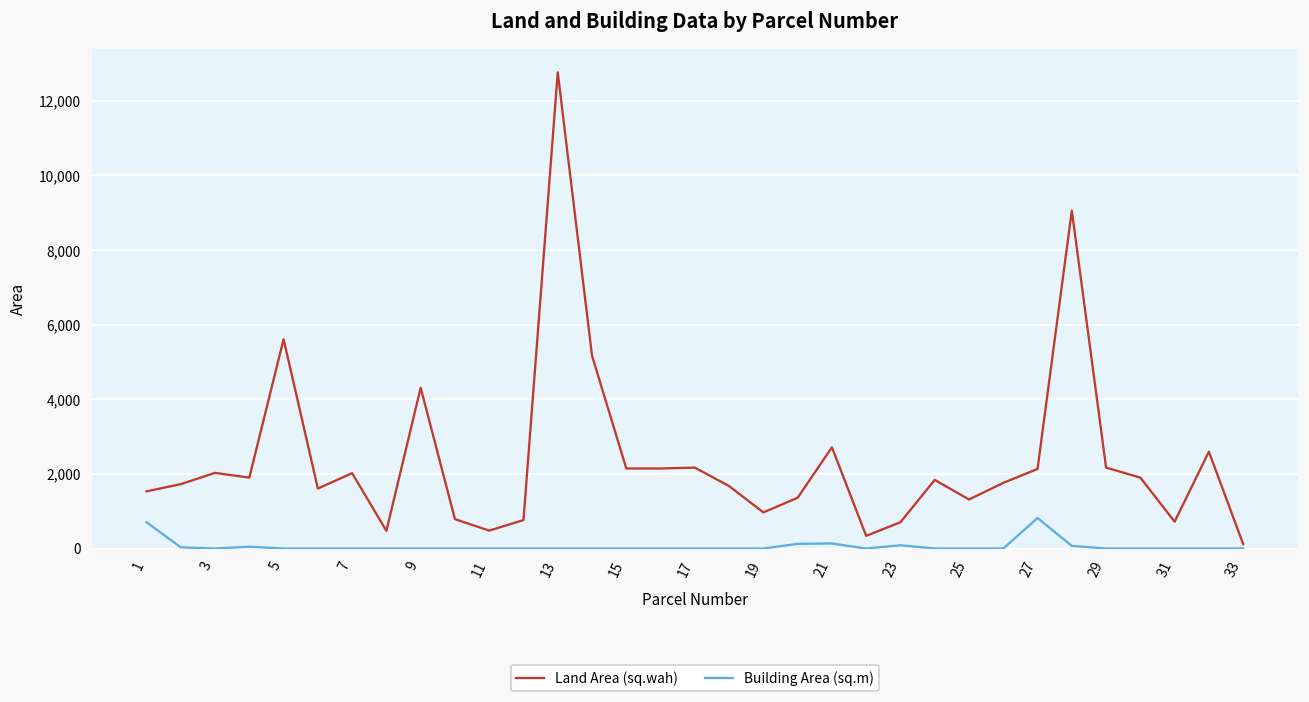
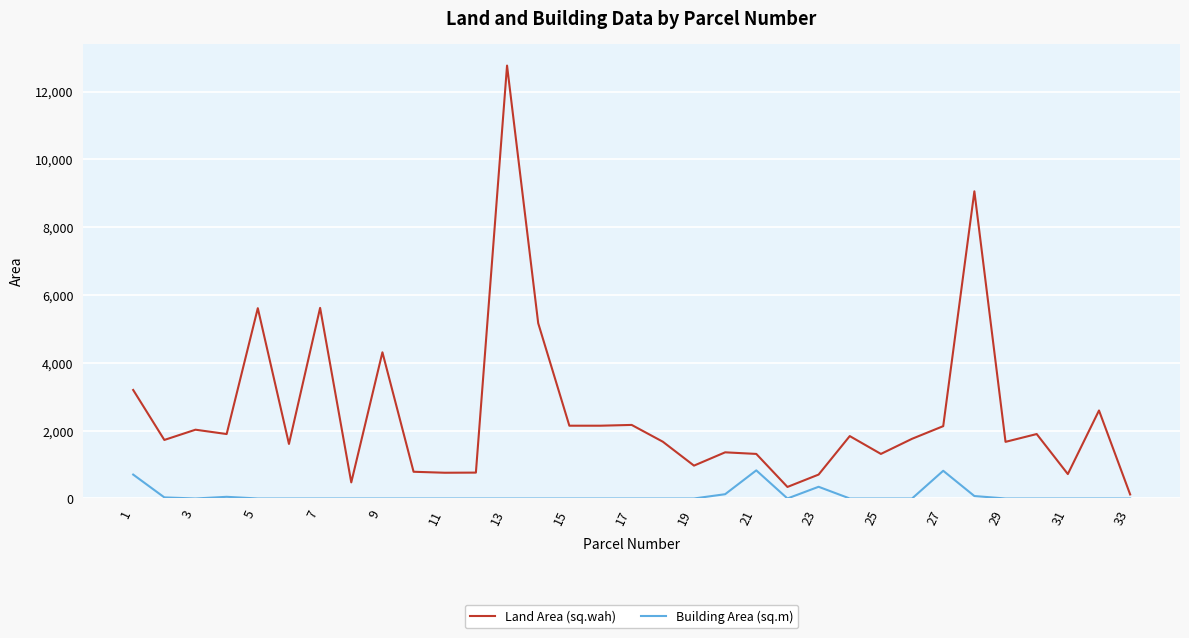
Land Area (sq.wah), 1: 1,500 -> 3,200
Land Area (sq.wah), 7: 2,000 -> 5,600
Land Area (sq.wah), 11: 500 -> 800
Land Area (sq.wah), 21: 2,700 -> 1,300
Building Area (sq.m), 21: 100 -> 800
Building Area (sq.m), 23: 100 -> 300
Land Area (sq.wah), 29: 2,200 -> 1,700
